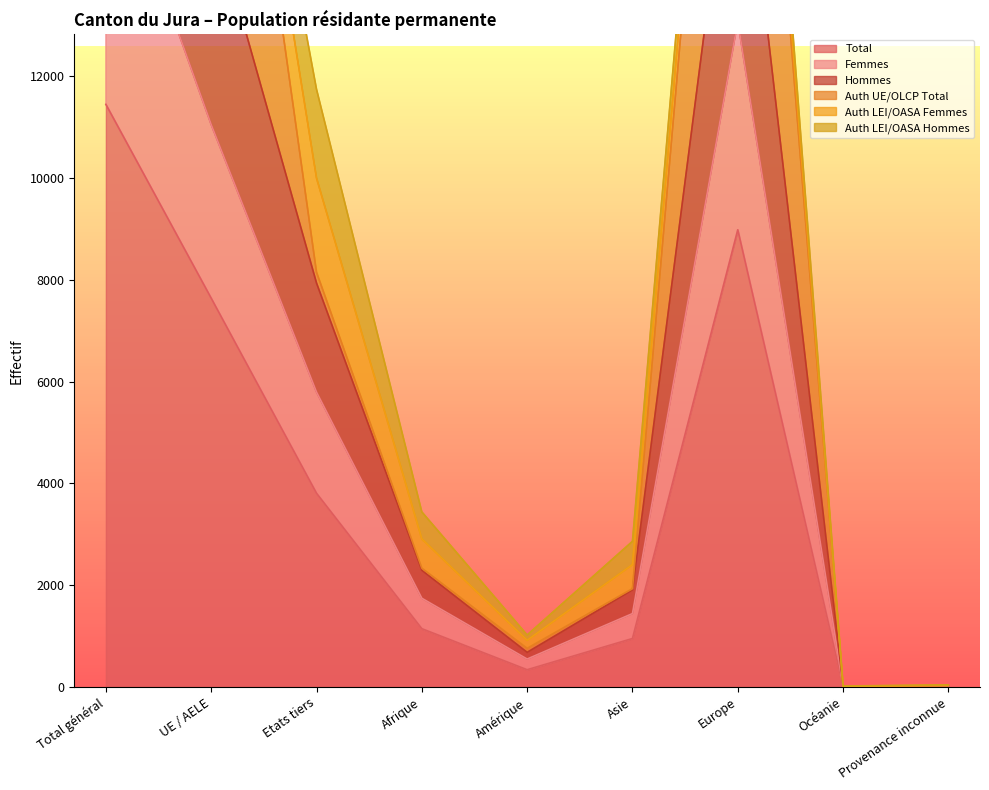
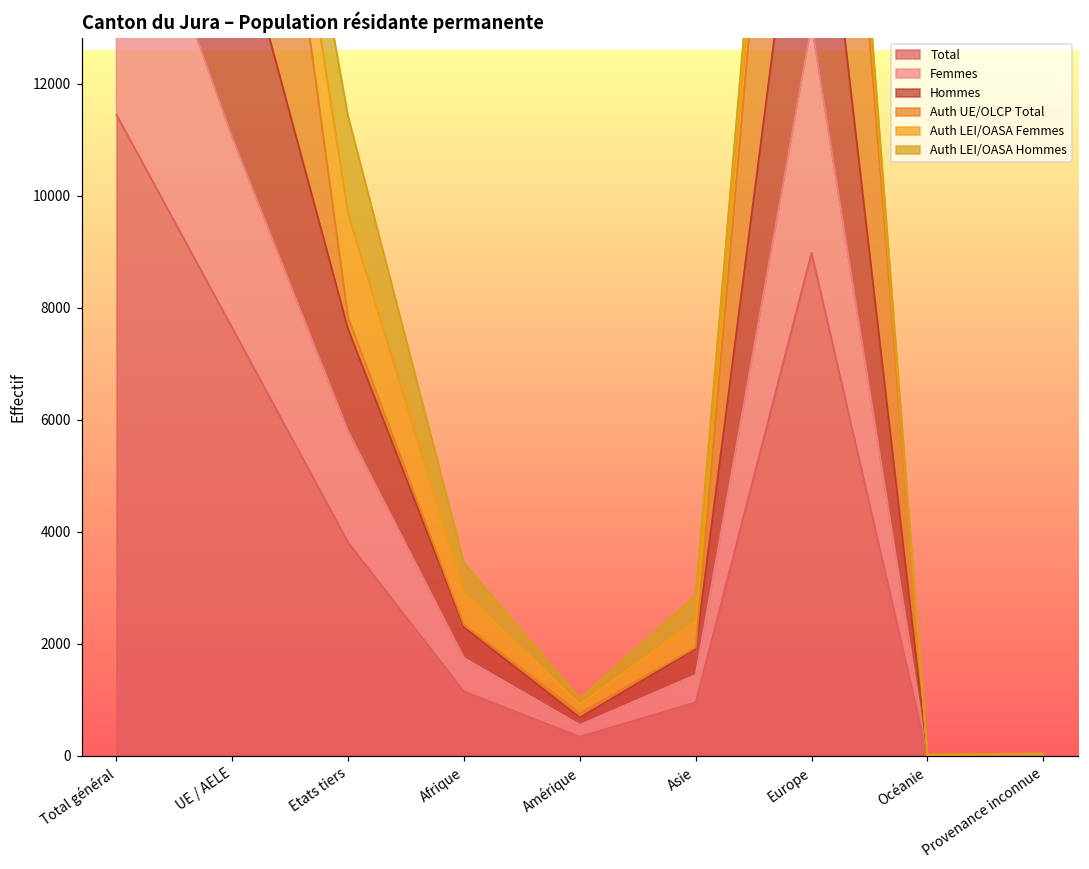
Hommes, Etats tiers: 2100 -> 1800
